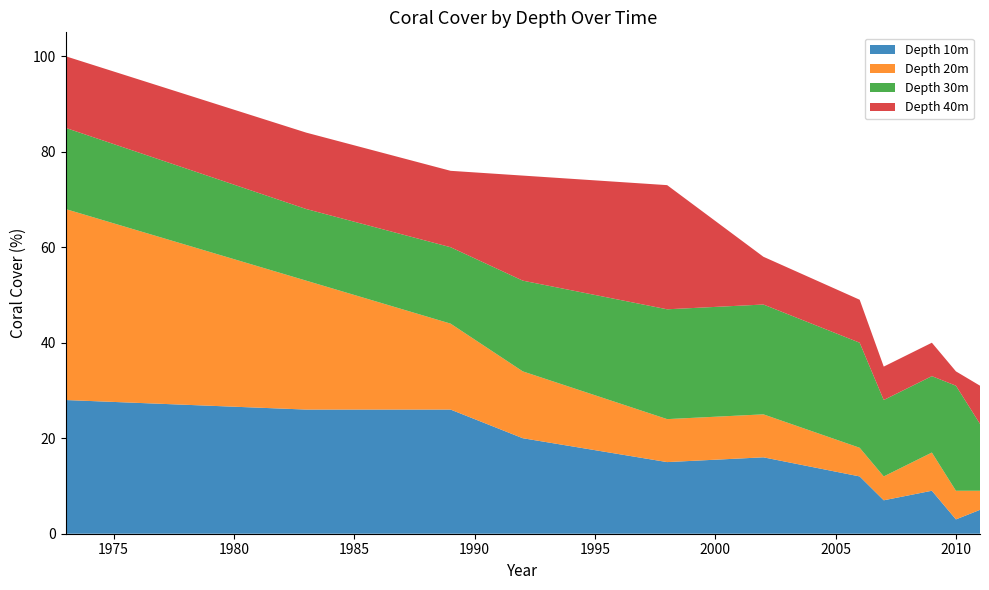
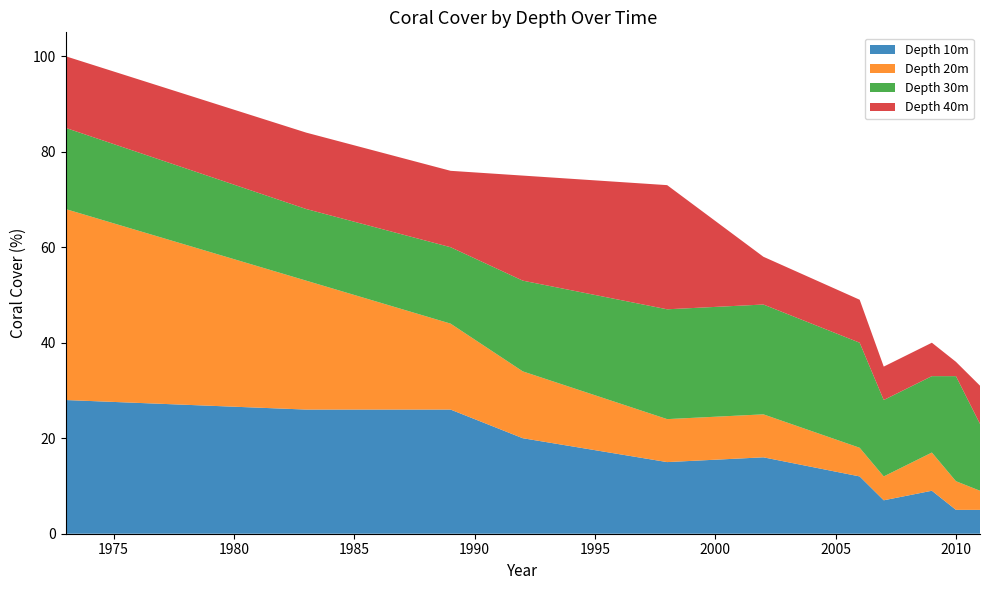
Depth 10m, 2010: 3 -> 5
